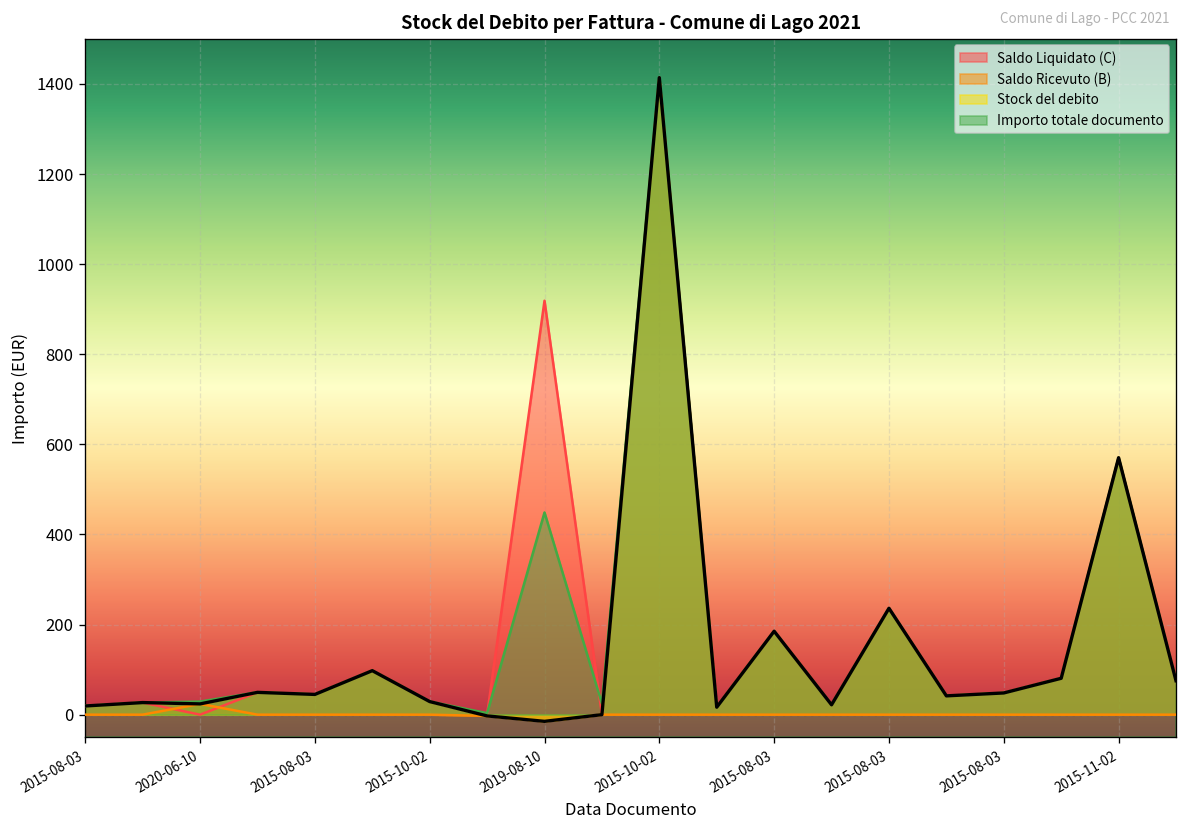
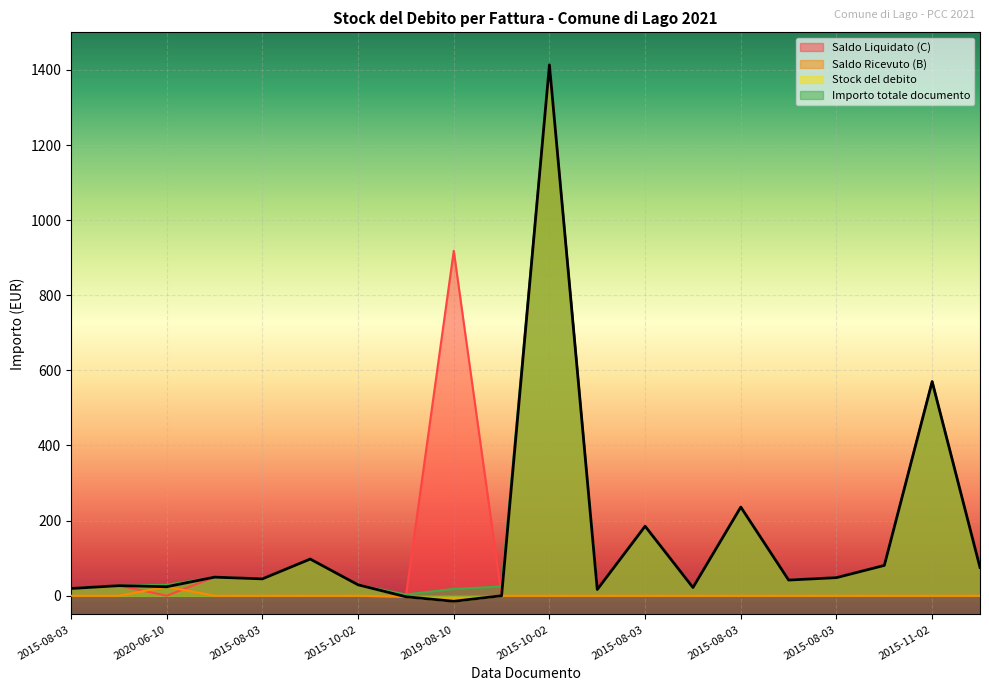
Importo totale documento, 2019-08-10: 450 -> 20
